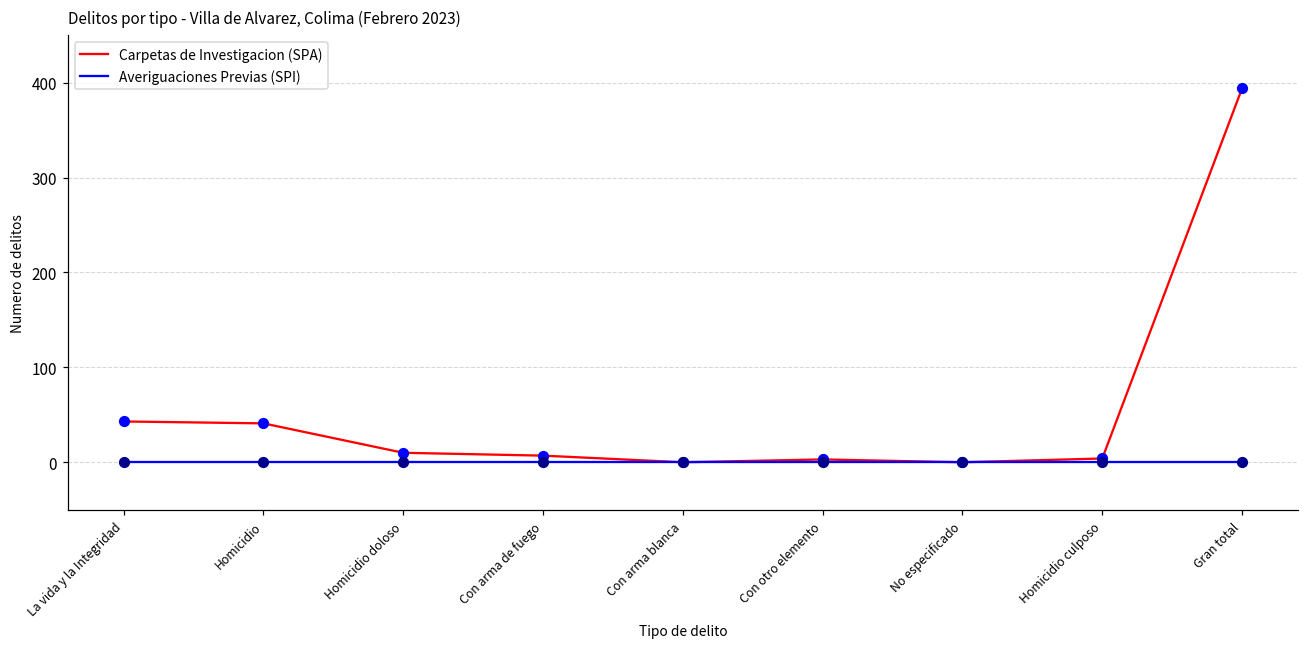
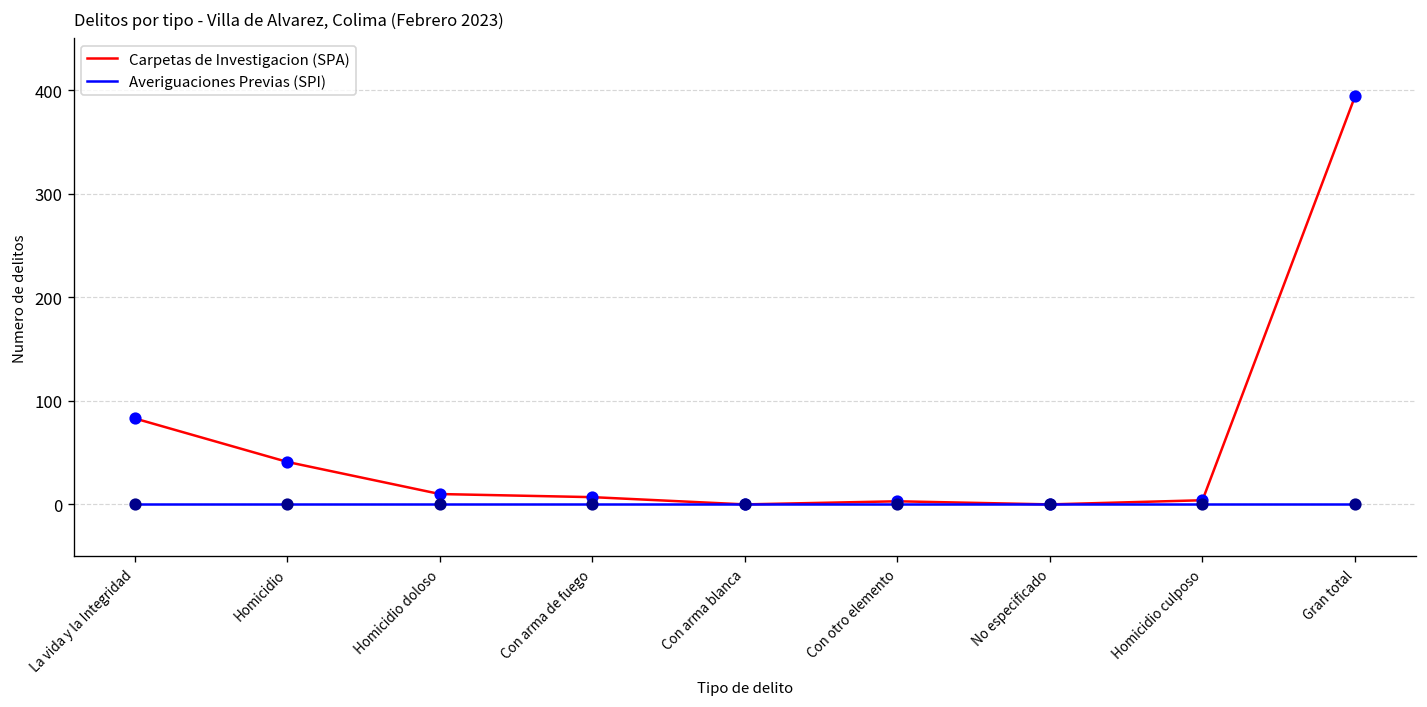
Carpetas de Investigacion (SPA), La vida y la Integridad: 40 -> 80
